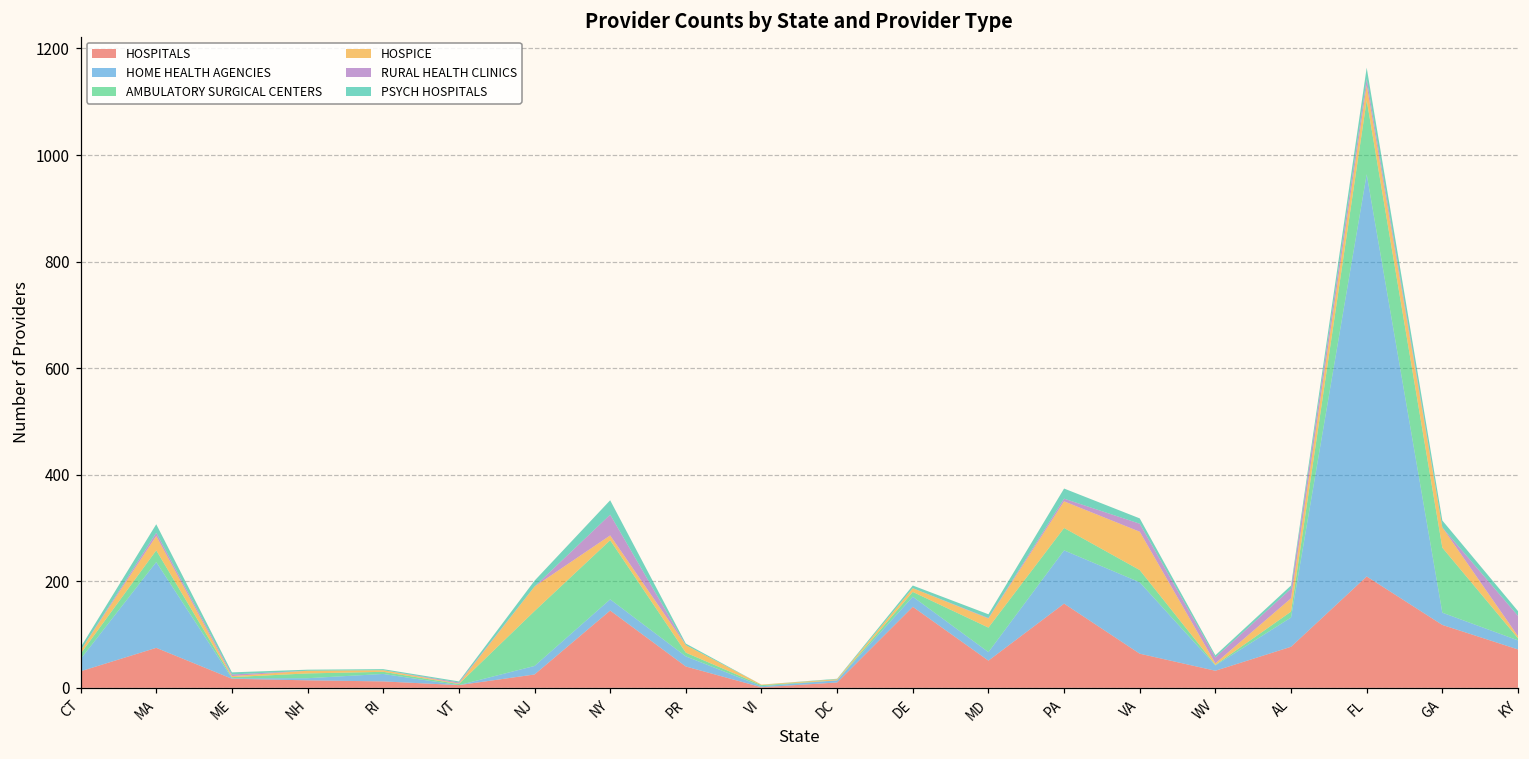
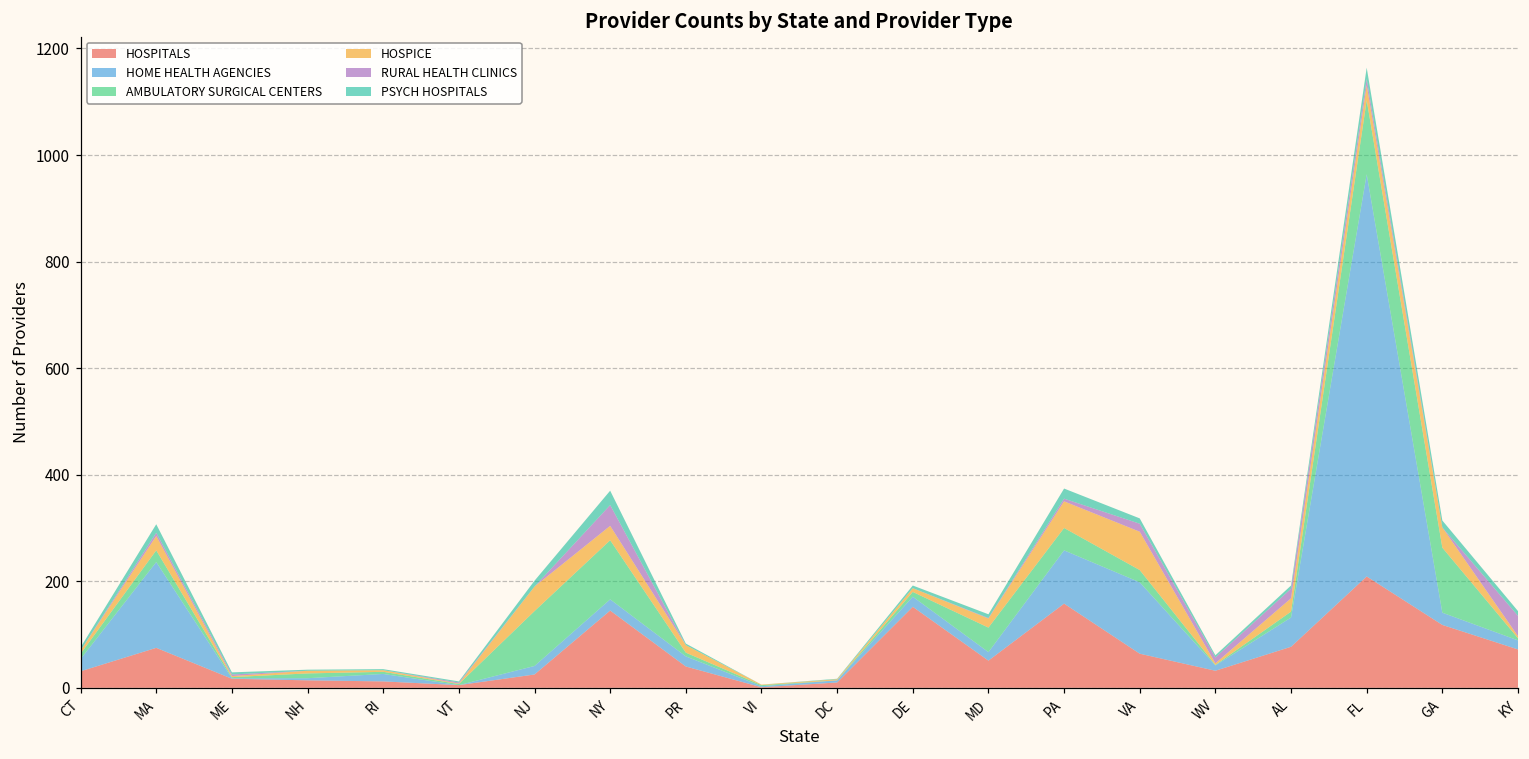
HOSPICE, NY: 10 -> 30
